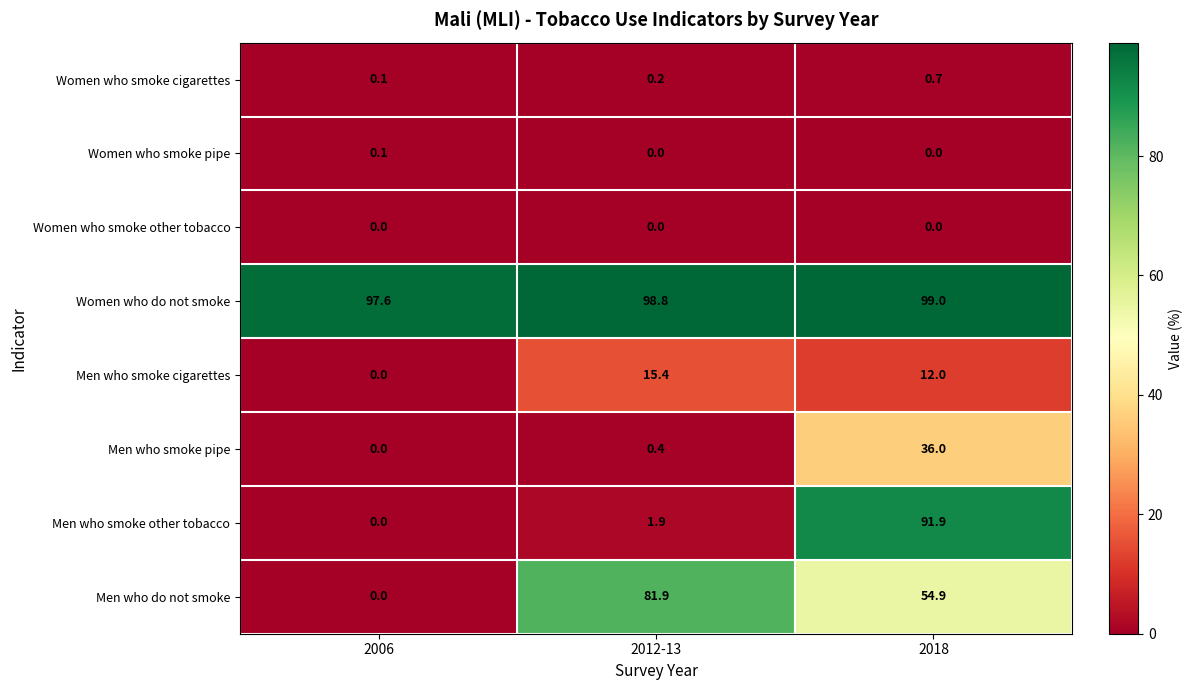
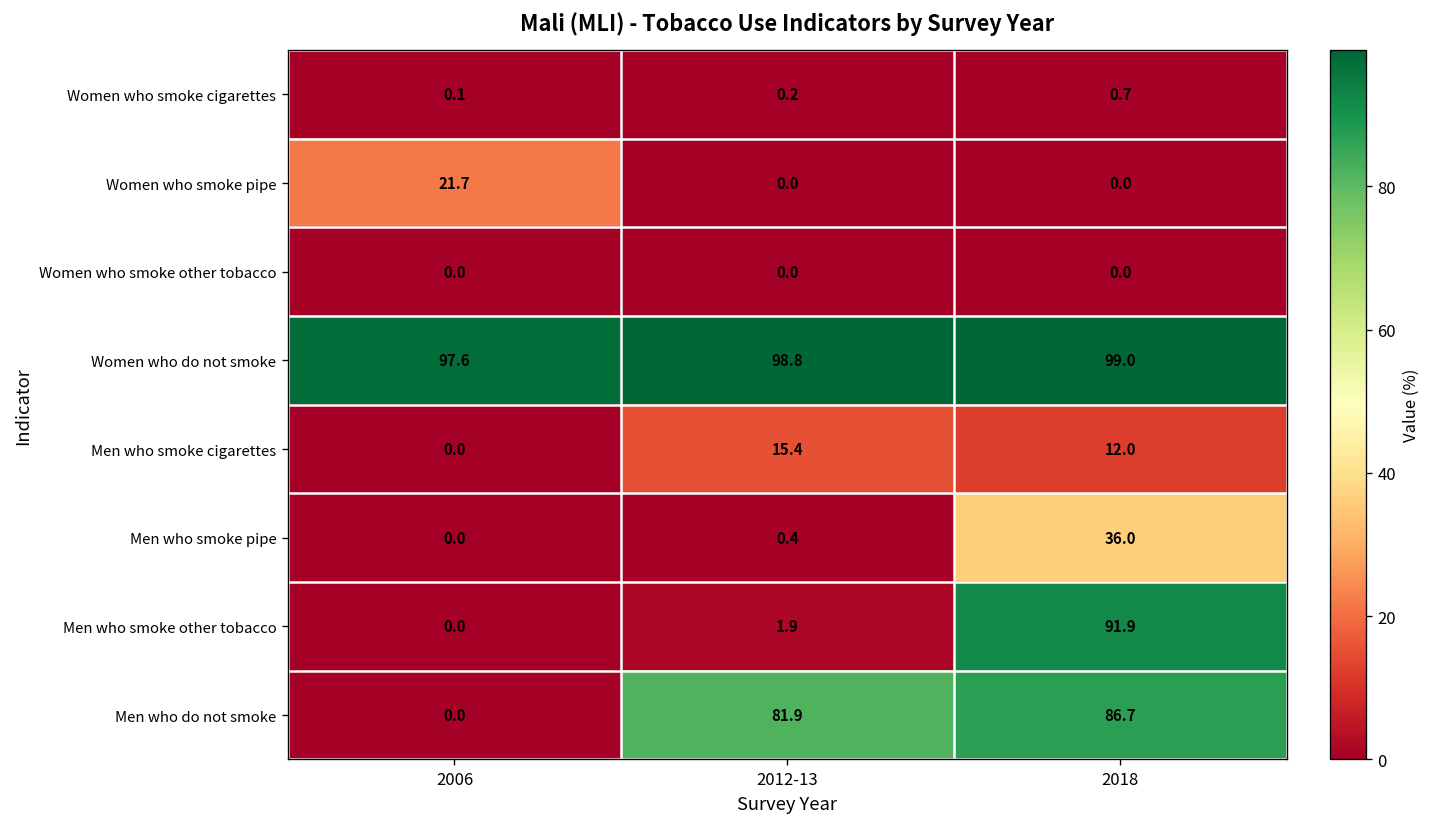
Women who smoke pipe, 2006: 0.1 -> 21.7
Men who do not smoke, 2018: 54.9 -> 86.7
